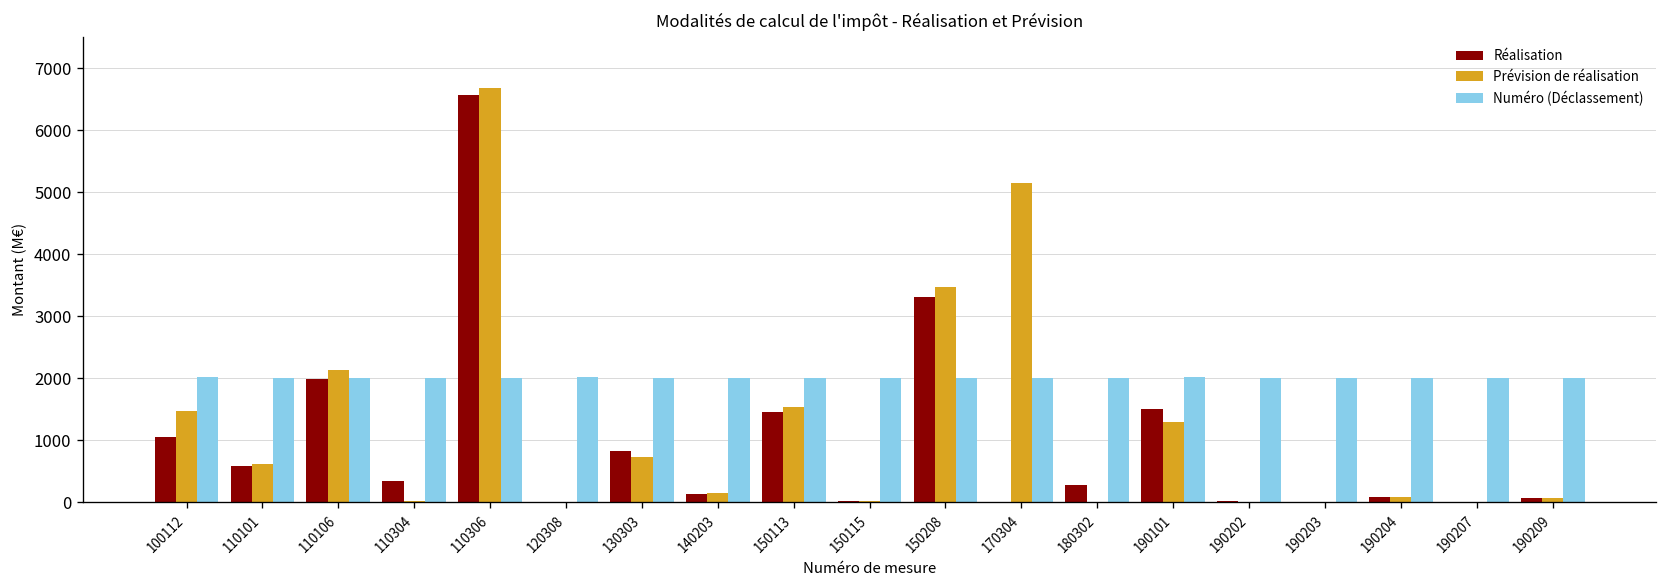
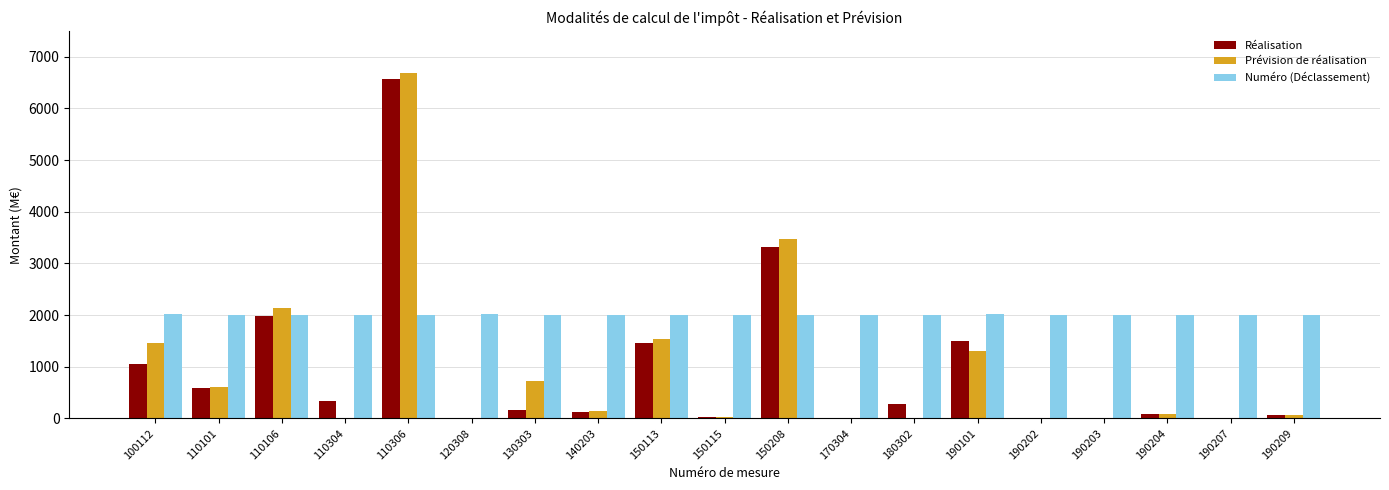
Réalisation, 130303: 800 -> 200
Prévision de réalisation, 170304: 5100 -> 0
